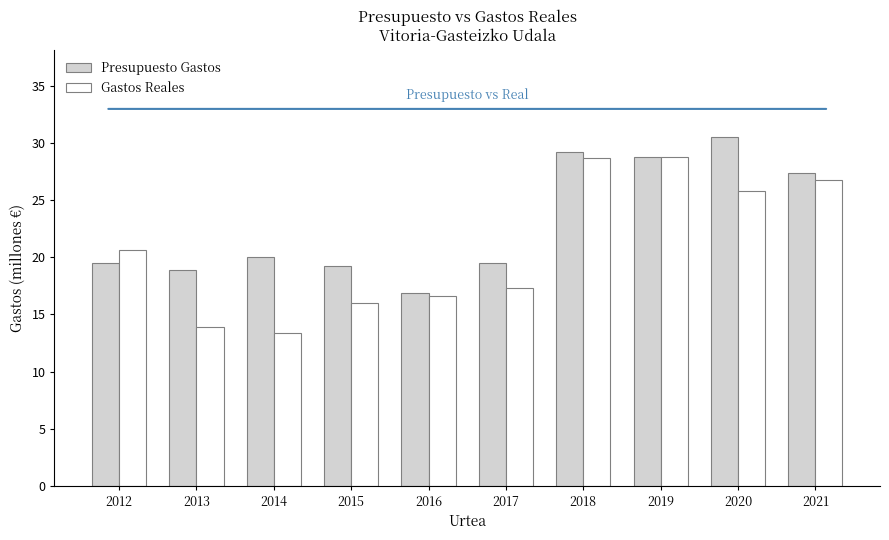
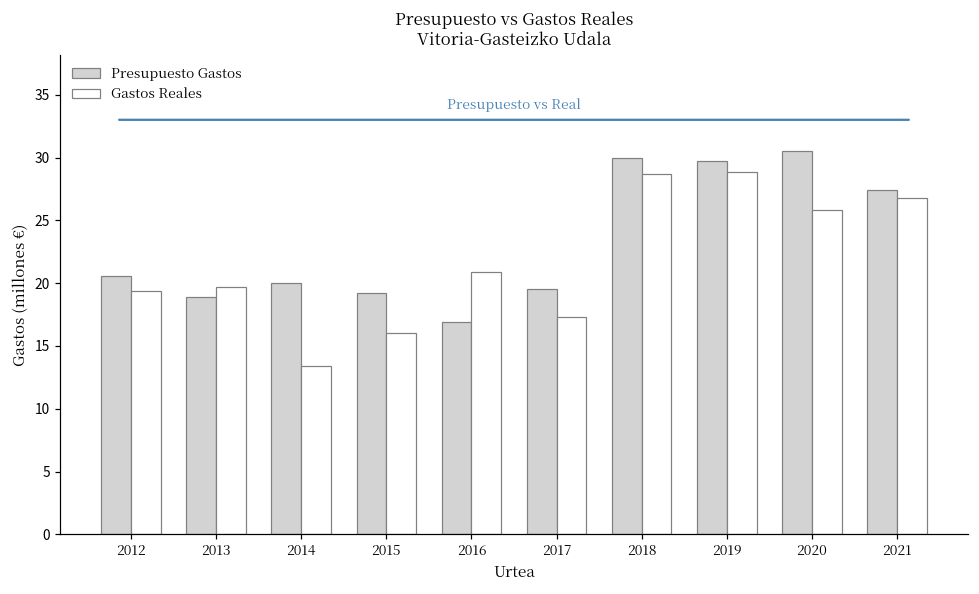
Presupuesto Gastos, 2012: 19.5 -> 20.5
Gastos Reales, 2012: 20.7 -> 19.4
Gastos Reales, 2013: 13.9 -> 19.7
Gastos Reales, 2016: 16.6 -> 20.9
Presupuesto Gastos, 2018: 29.2 -> 30.0
Presupuesto Gastos, 2019: 28.8 -> 29.7
